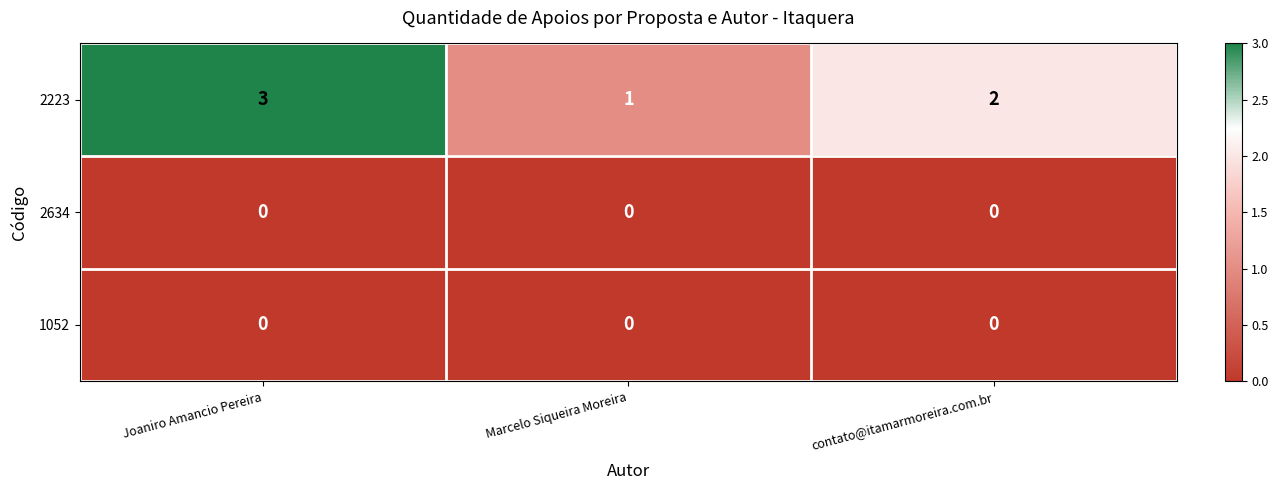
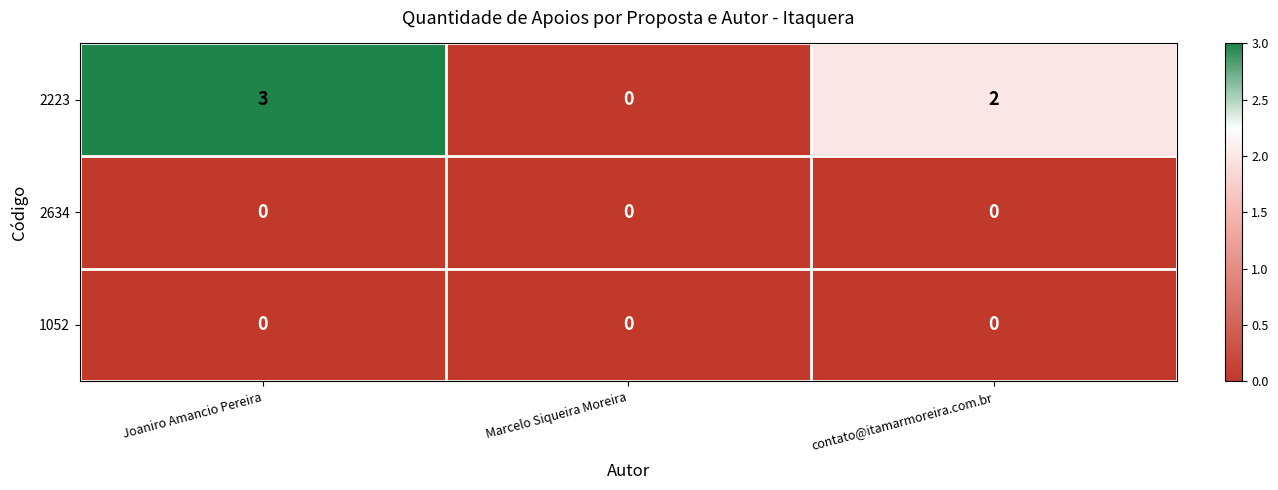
2223, Marcelo Siqueira Moreira: 1 -> 0
